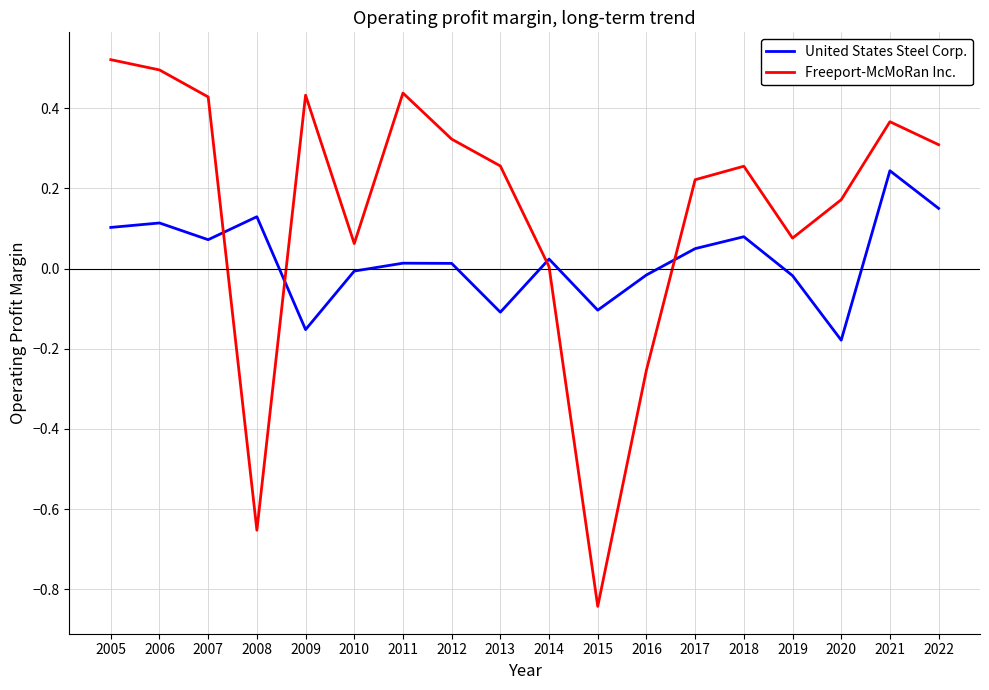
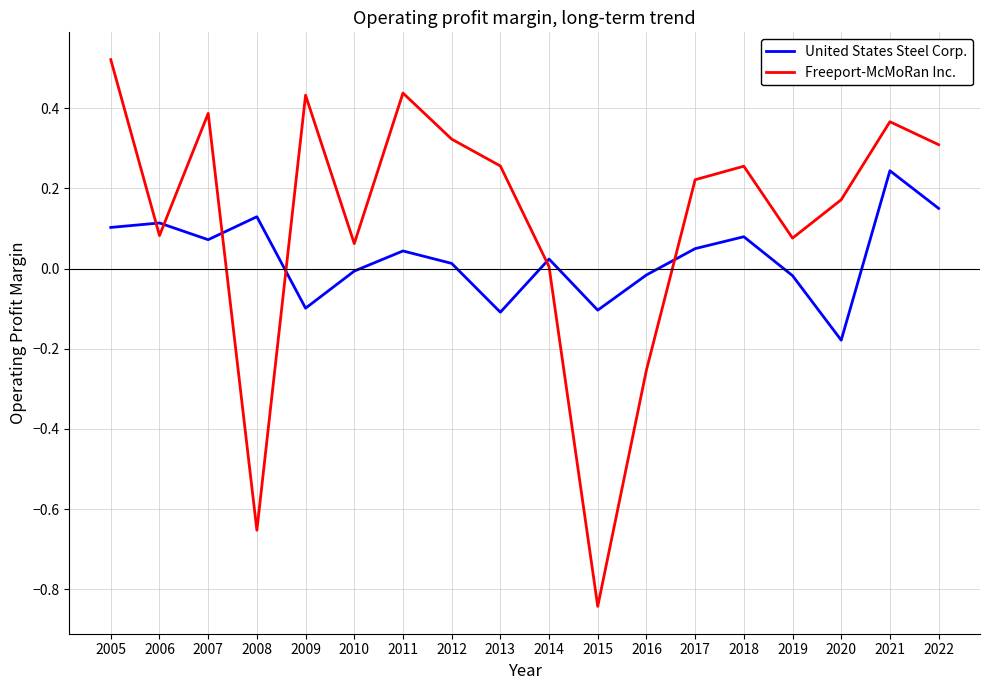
Freeport-McMoRan Inc., 2006: 0.50 -> 0.08
Freeport-McMoRan Inc., 2007: 0.43 -> 0.39
United States Steel Corp., 2009: -0.15 -> -0.10
United States Steel Corp., 2011: 0.01 -> 0.04
